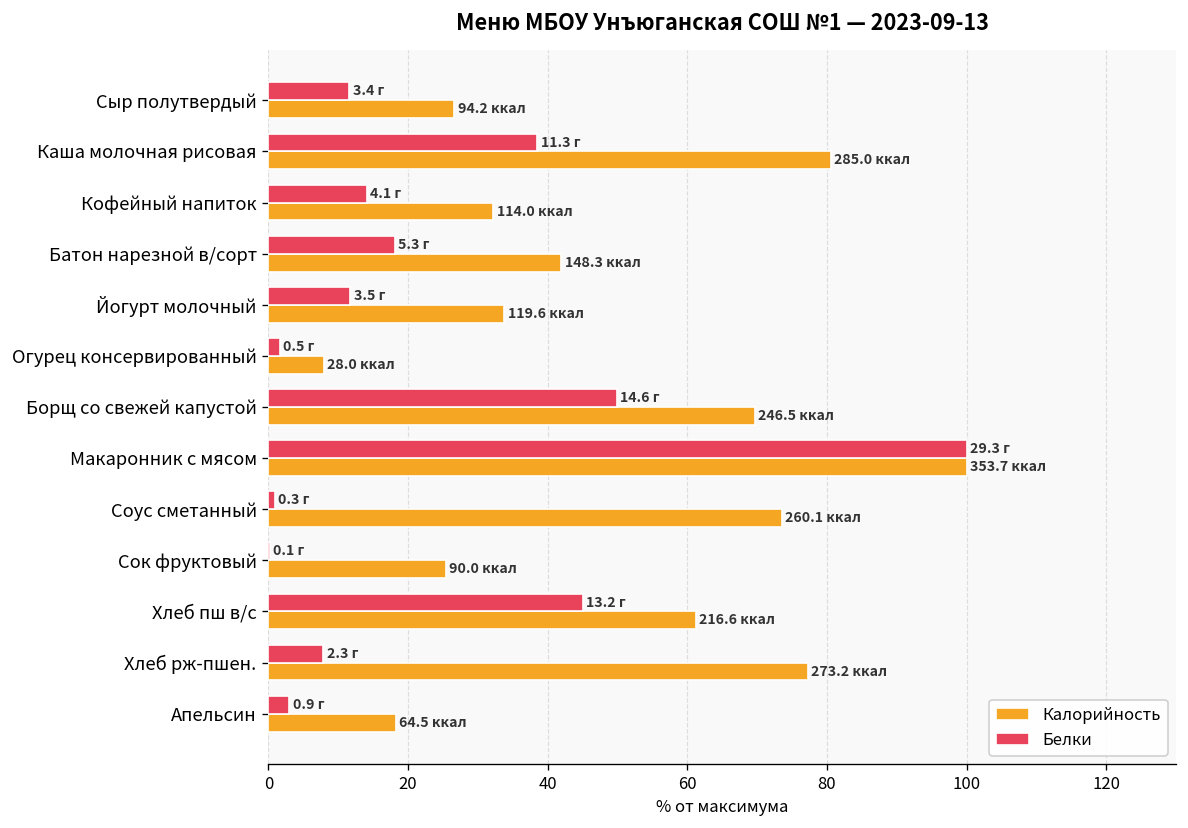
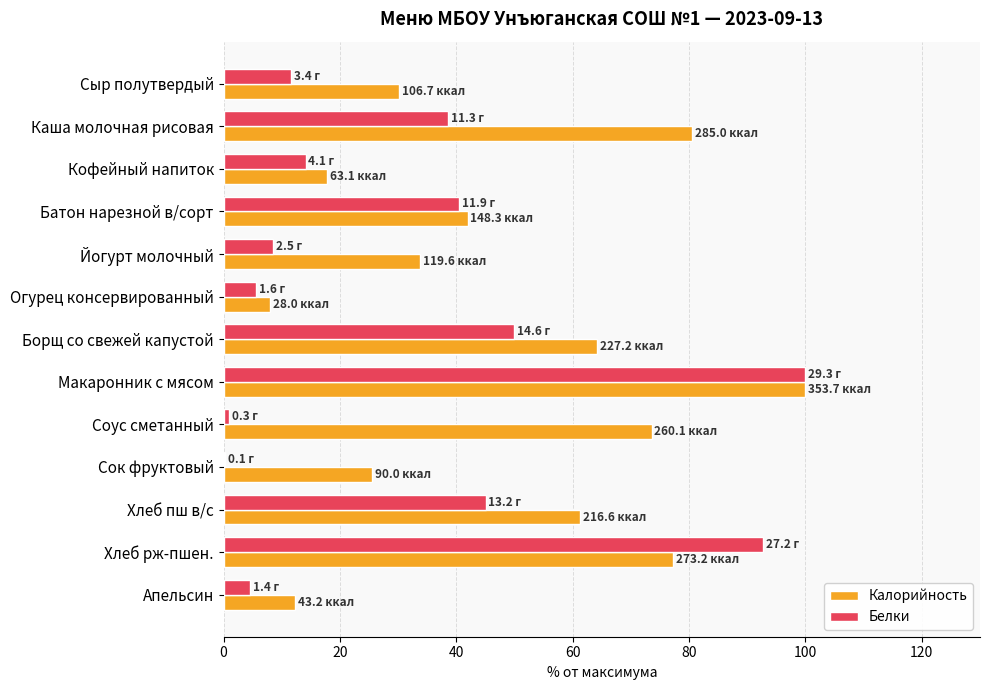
Калорийность, Сыр полутвердый: 94.2 -> 106.7
Калорийность, Кофейный напиток: 114.0 -> 63.1
Белки, Батон нарезной в/сорт: 5.3 -> 11.9
Белки, Йогурт молочный: 3.5 -> 2.5
Белки, Огурец консервированный: 0.5 -> 1.6
Калорийность, Борщ со свежей капустой: 246.5 -> 227.2
Белки, Хлеб рж-пшен.: 2.3 -> 27.2
Белки, Апельсин: 0.9 -> 1.4
Калорийность, Апельсин: 64.5 -> 43.2
